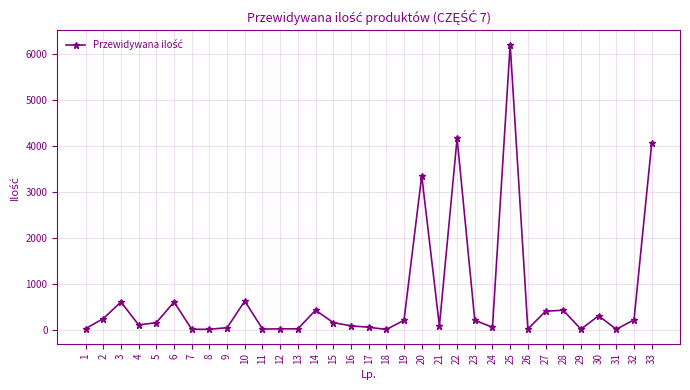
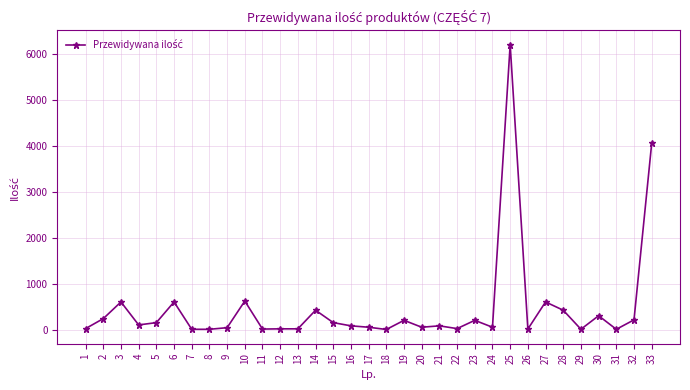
20: 3300 -> 100
22: 4200 -> 0
27: 400 -> 600
